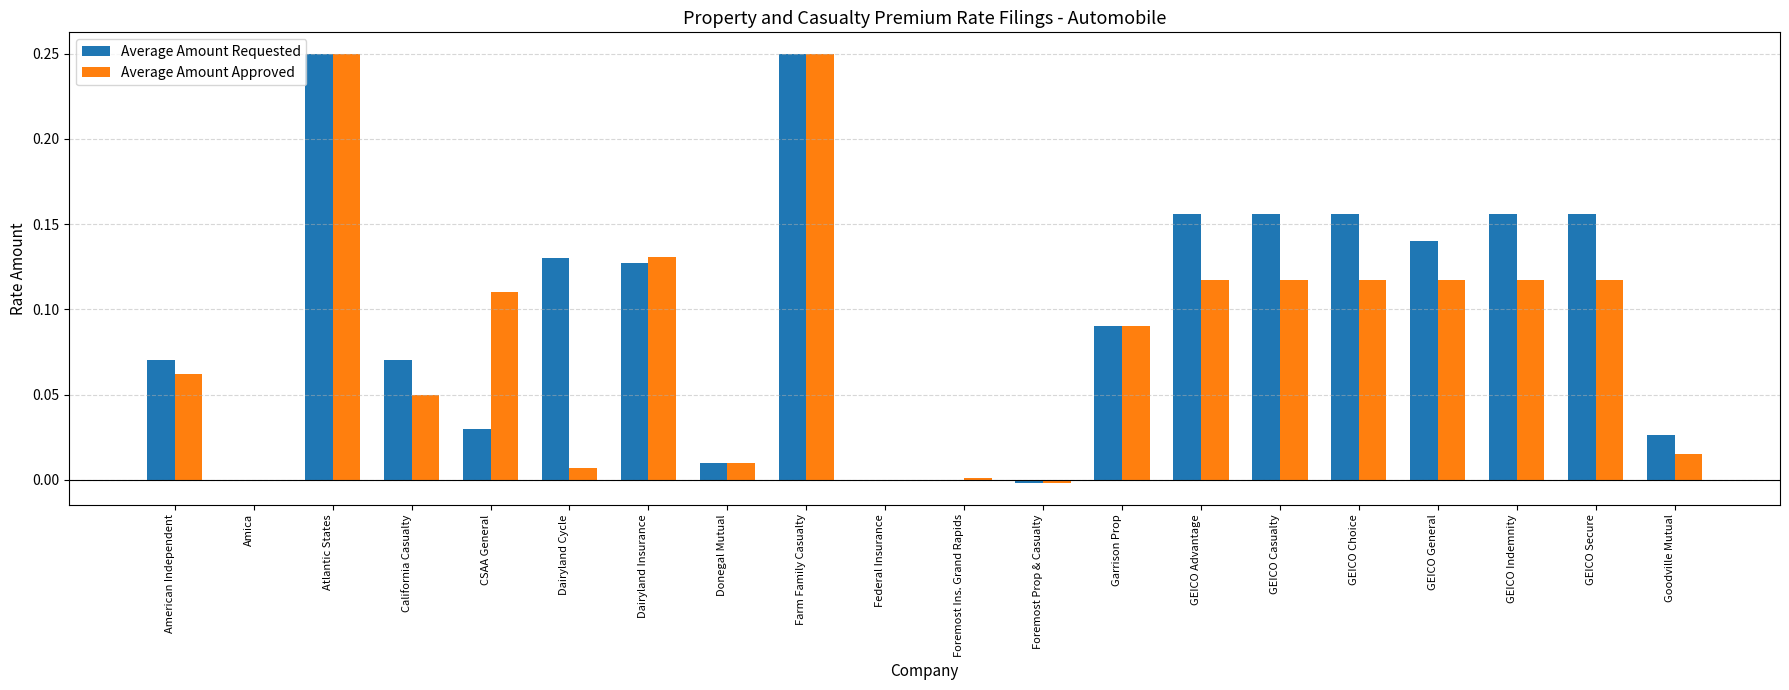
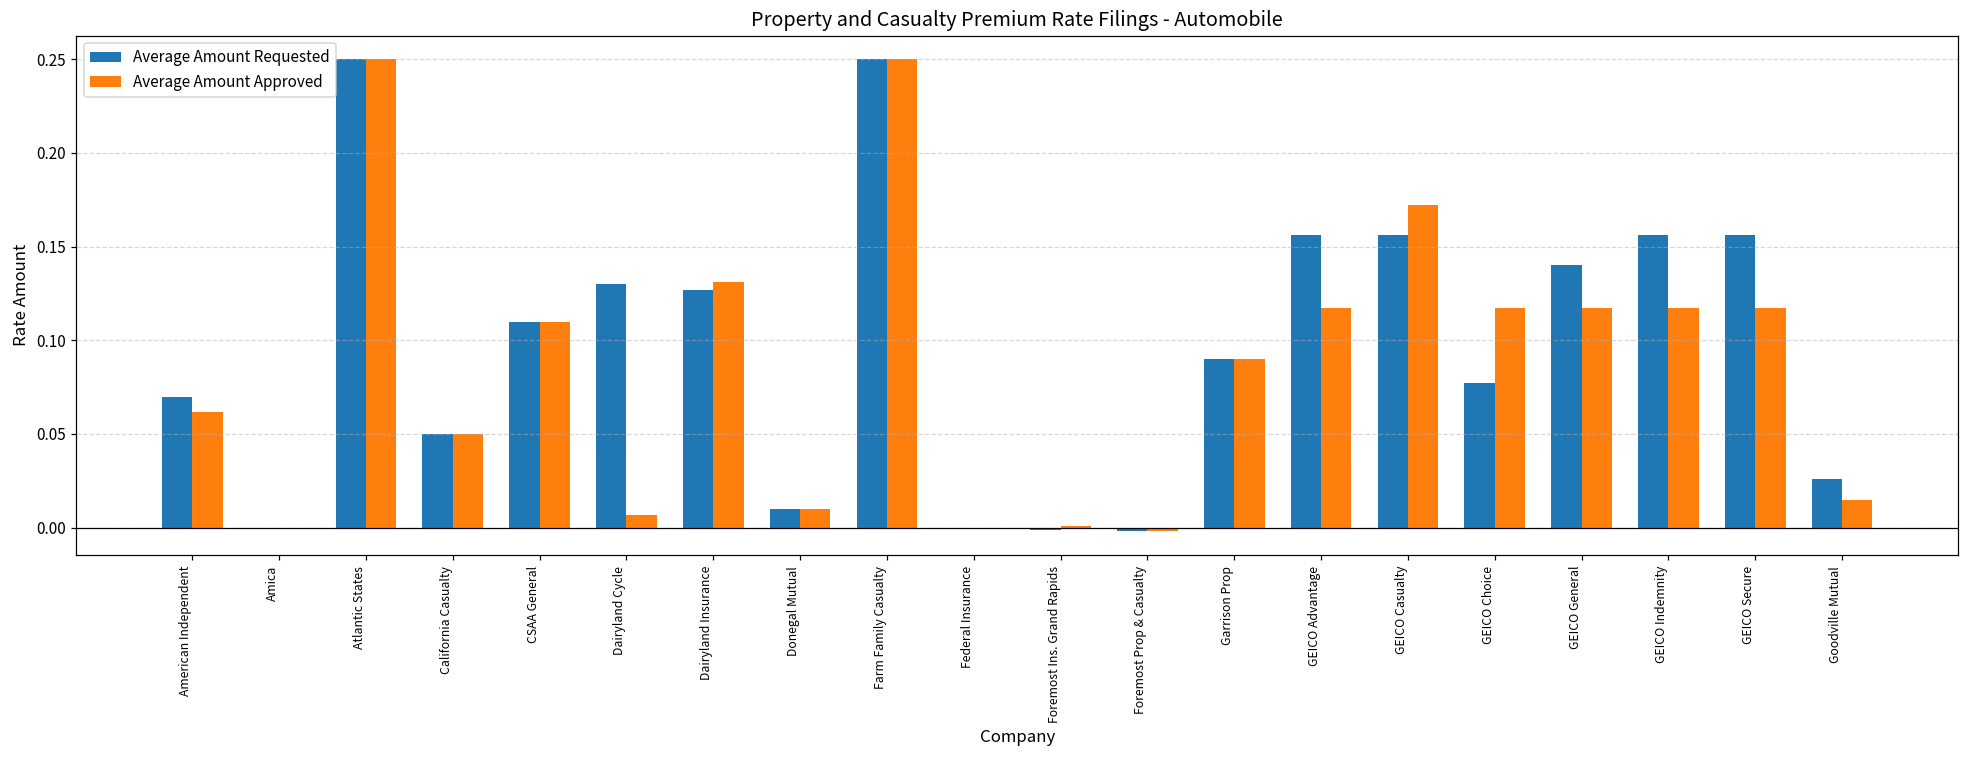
Average Amount Requested, California Casualty: 0.07 -> 0.05
Average Amount Requested, CSAA General: 0.03 -> 0.11
Average Amount Approved, GEICO Casualty: 0.117 -> 0.172
Average Amount Requested, GEICO Choice: 0.156 -> 0.077
